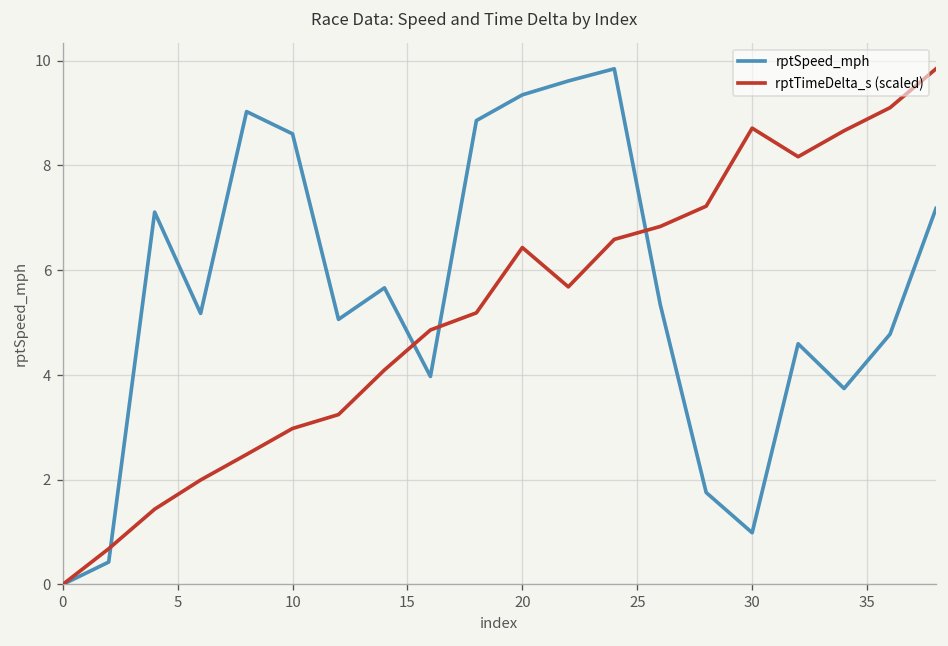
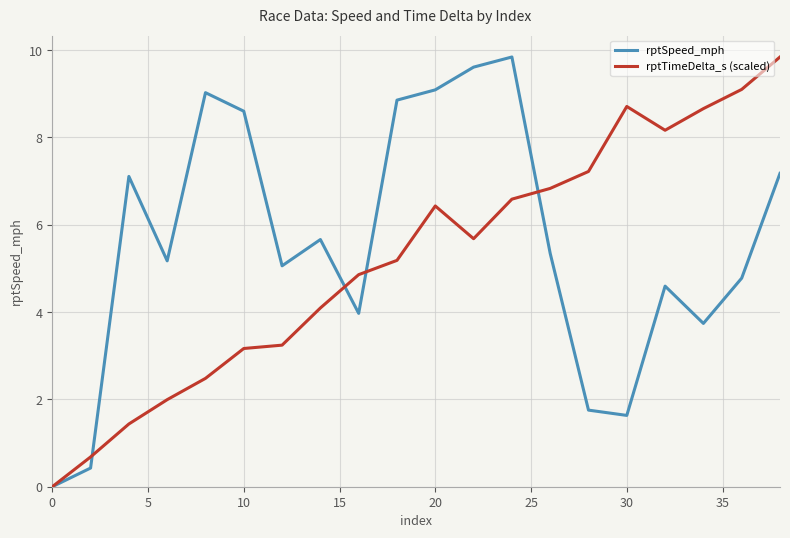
rptTimeDelta_s (scaled), 10: 3.0 -> 3.2
rptSpeed_mph, 20: 9.3 -> 9.1
rptSpeed_mph, 30: 1.0 -> 1.6
